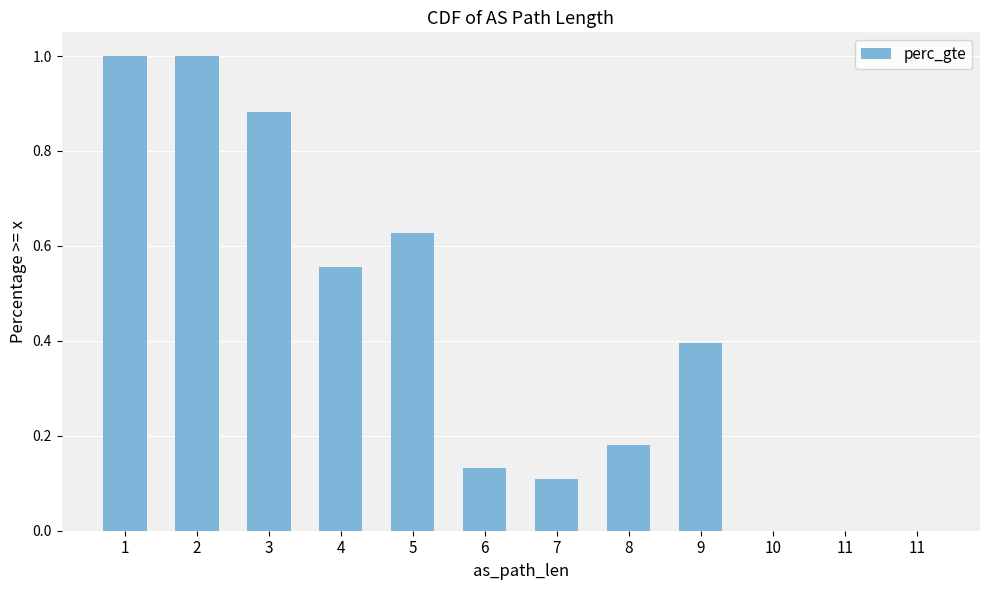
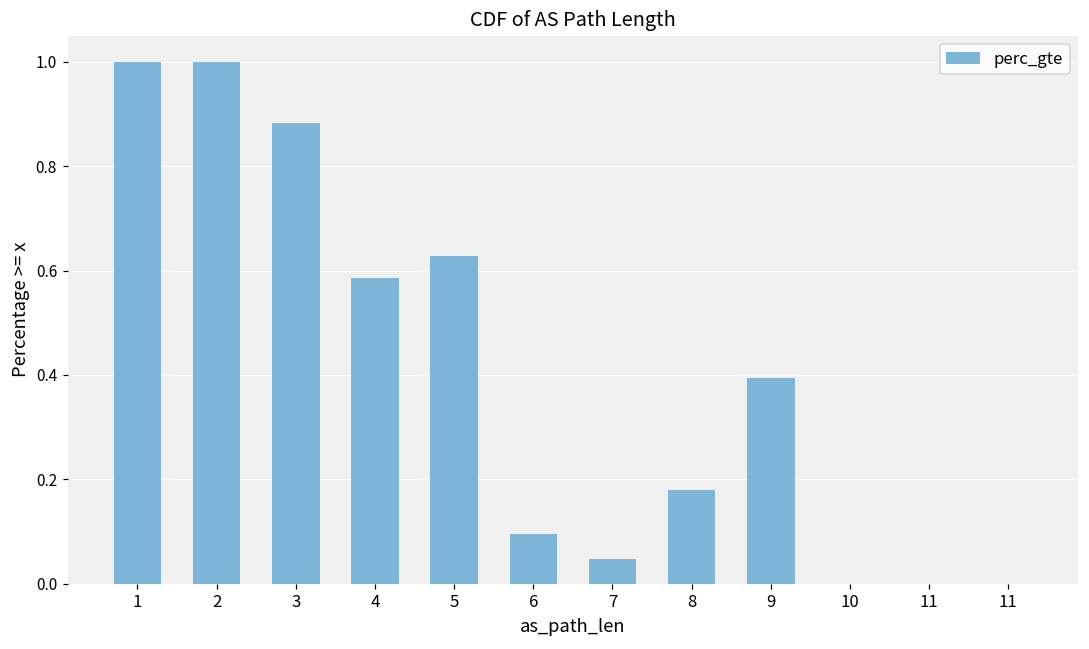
4: 0.56 -> 0.59
6: 0.13 -> 0.10
7: 0.11 -> 0.05
